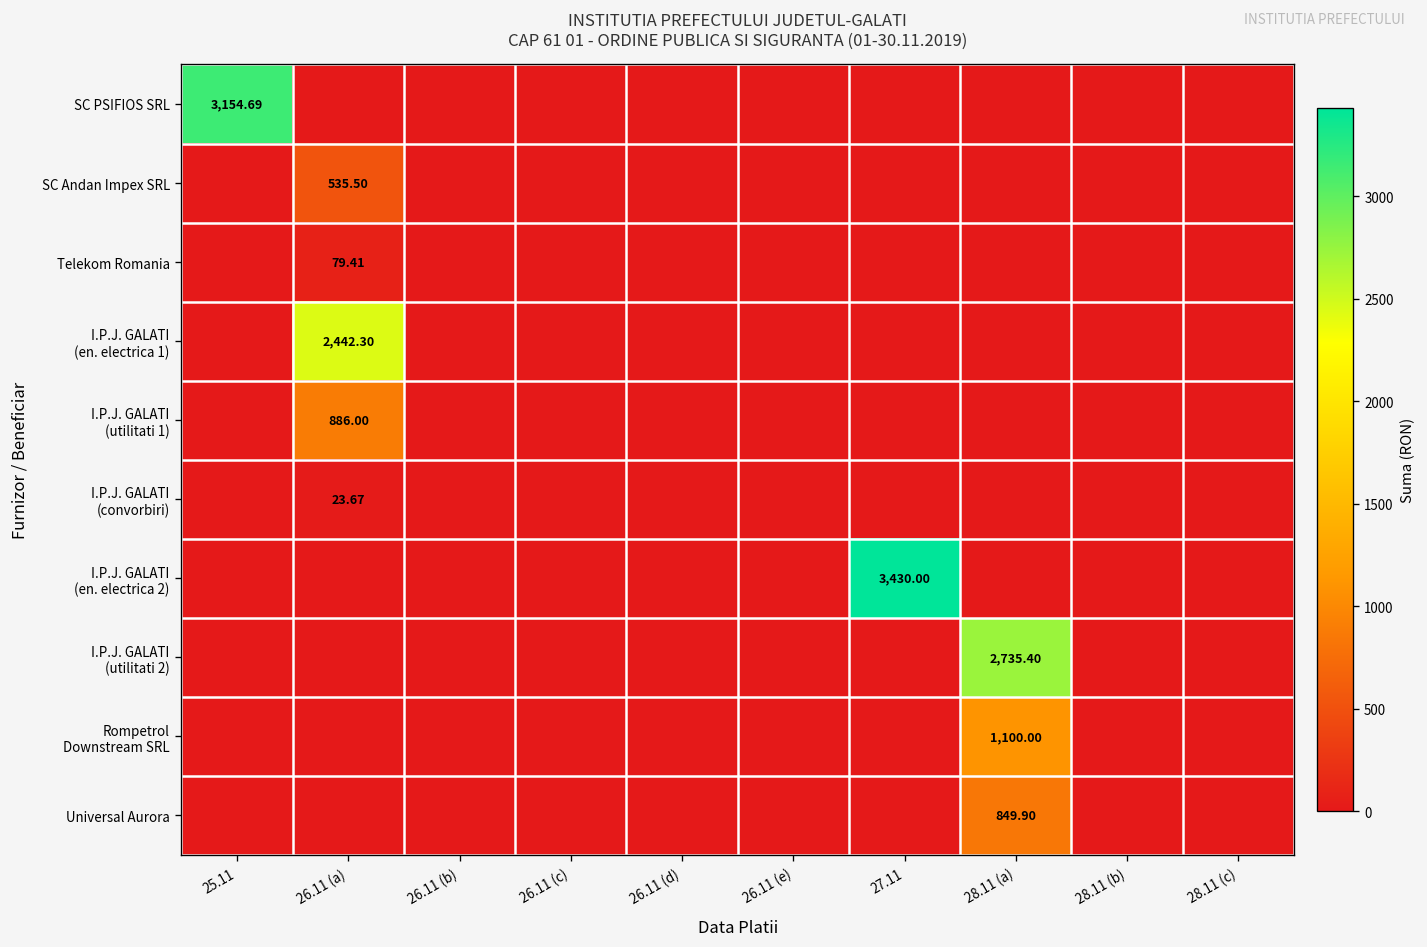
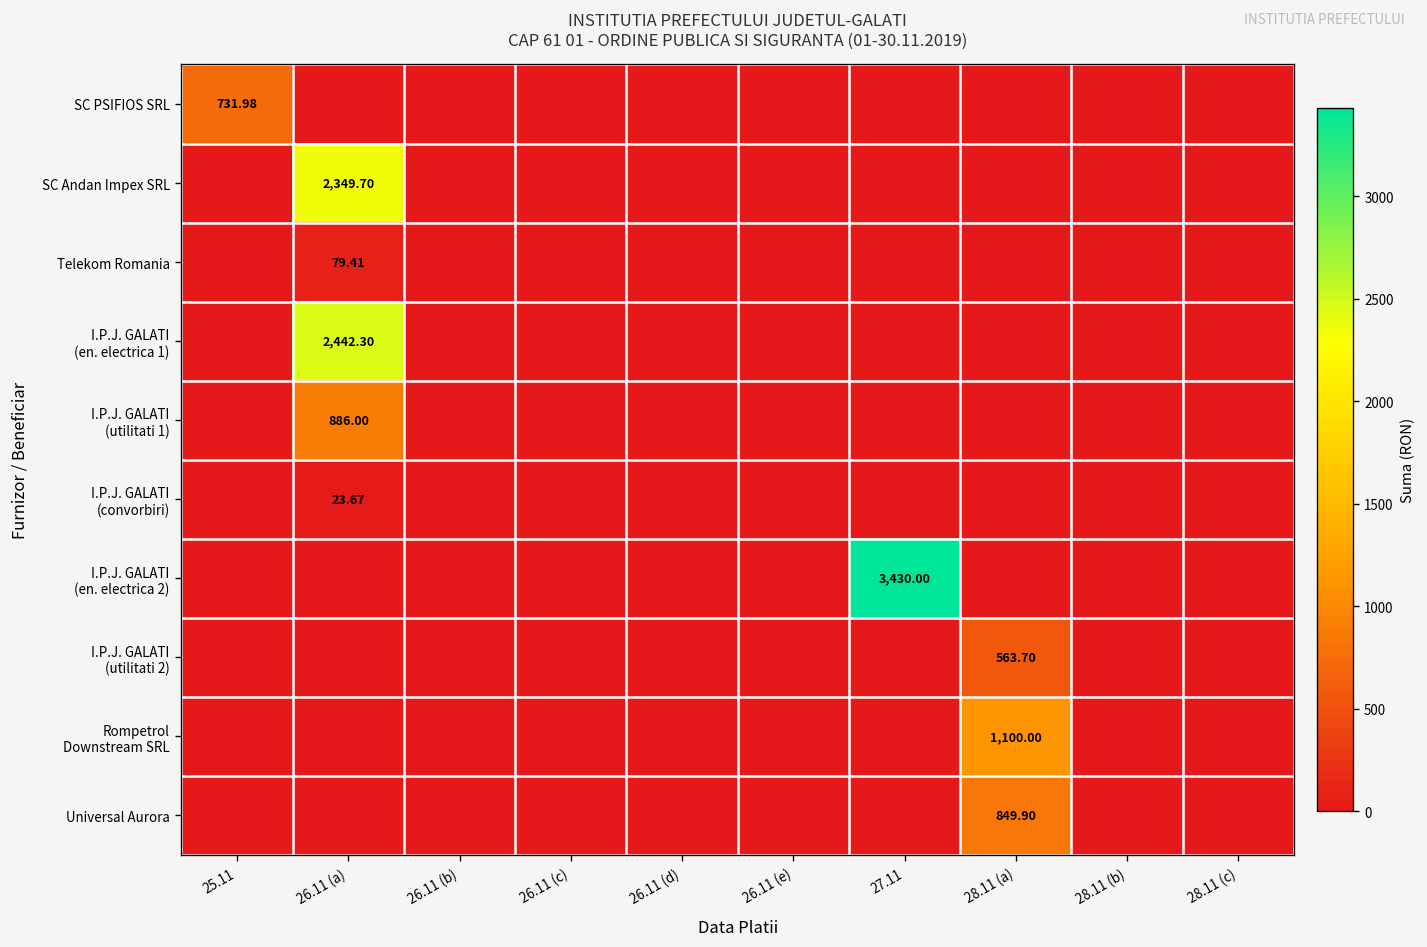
SC PSIFIOS SRL, 25.11: 3,154.69 -> 731.98
SC Andan Impex SRL, 26.11 (a): 535.50 -> 2,349.70
I.P.J. GALATI (utilitati 2), 28.11 (a): 2,735.40 -> 563.70
